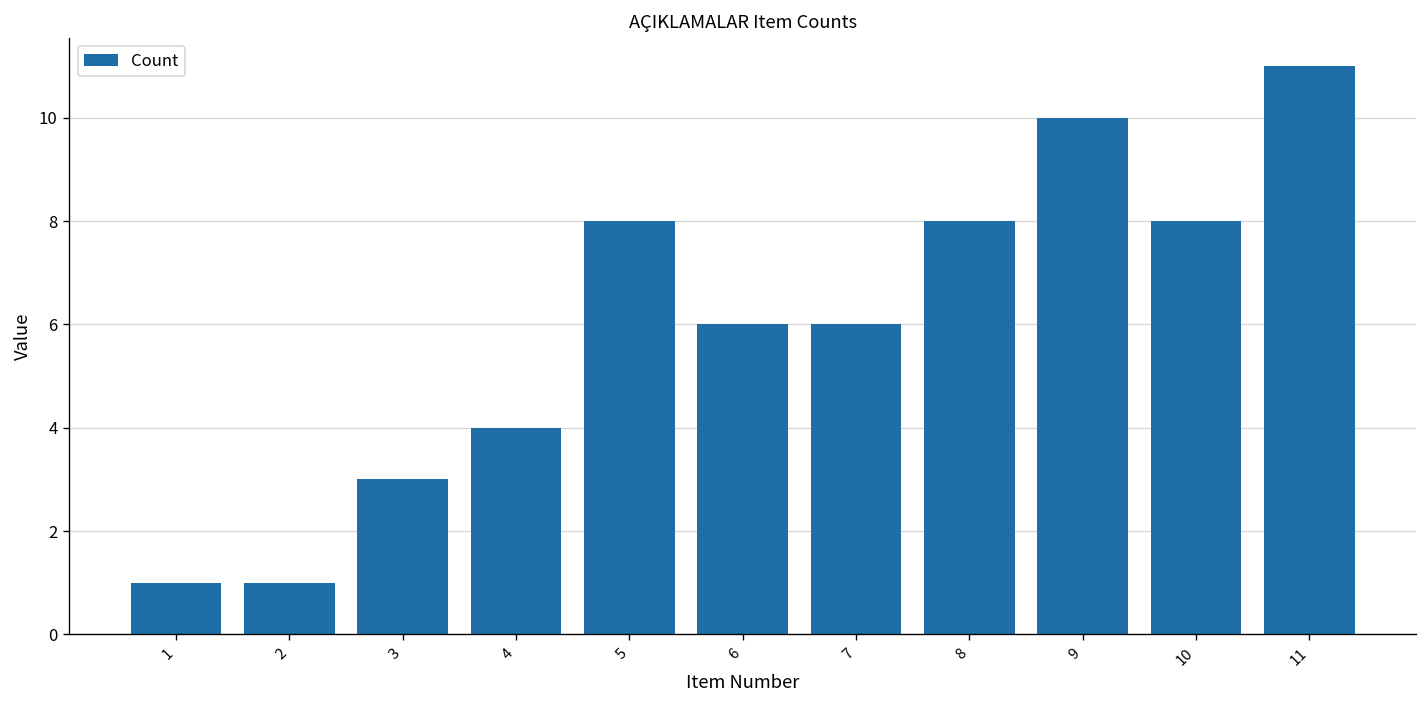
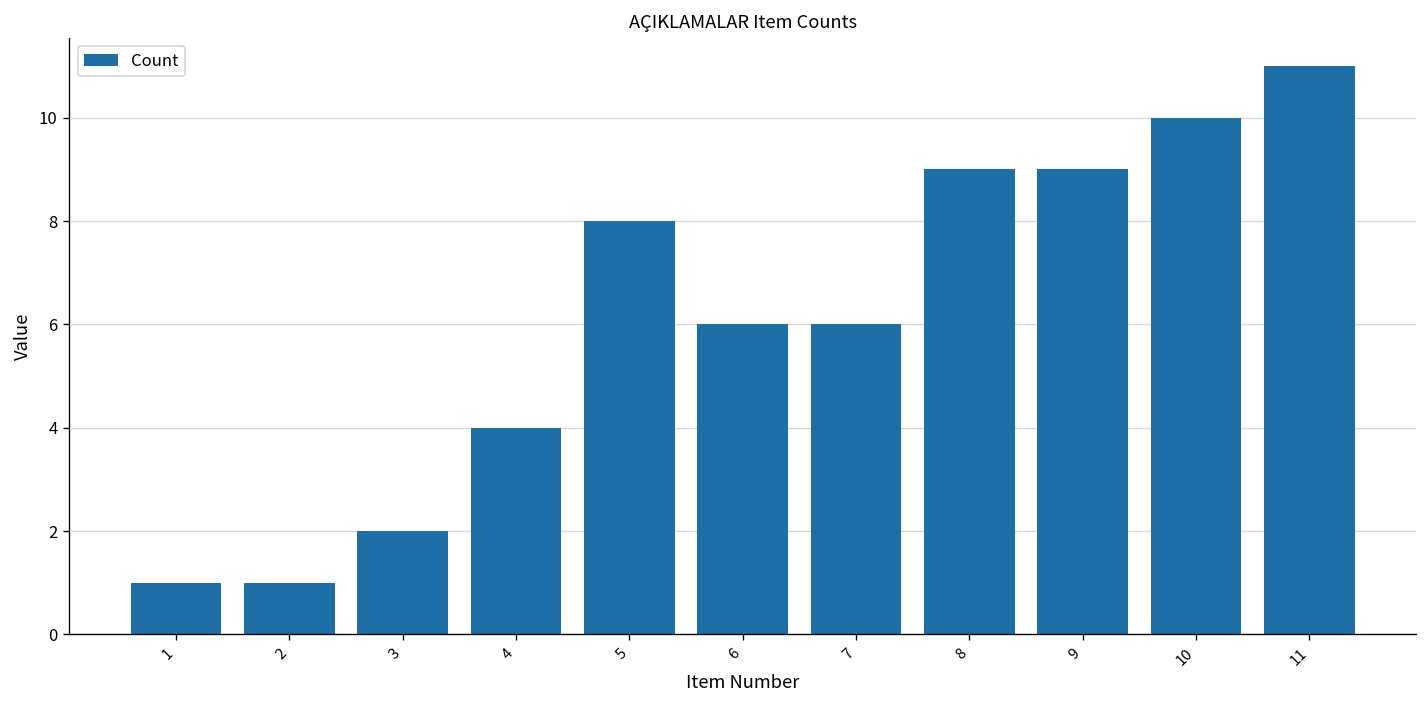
3: 3 -> 2
8: 8 -> 9
9: 10 -> 9
10: 8 -> 10
